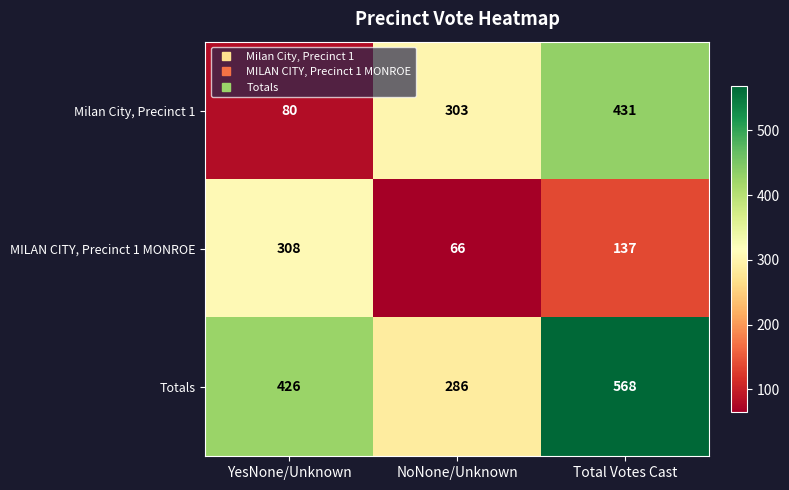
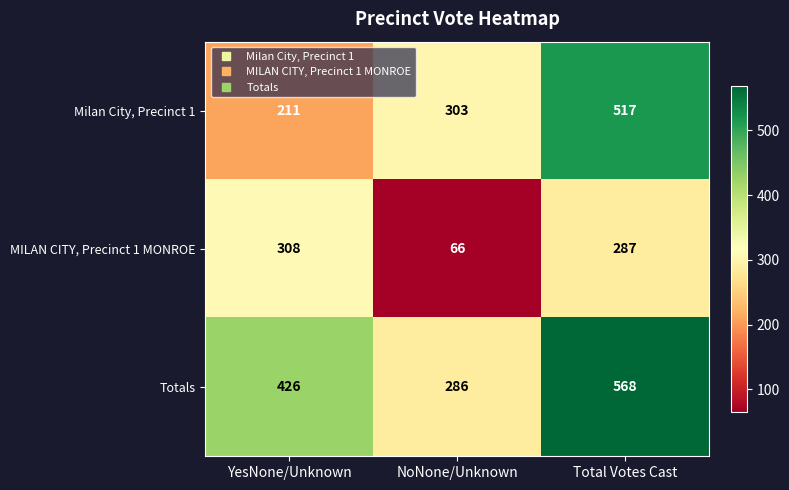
Milan City, Precinct 1, YesNone/Unknown: 80 -> 211
Milan City, Precinct 1, Total Votes Cast: 431 -> 517
MILAN CITY, Precinct 1 MONROE, Total Votes Cast: 137 -> 287
